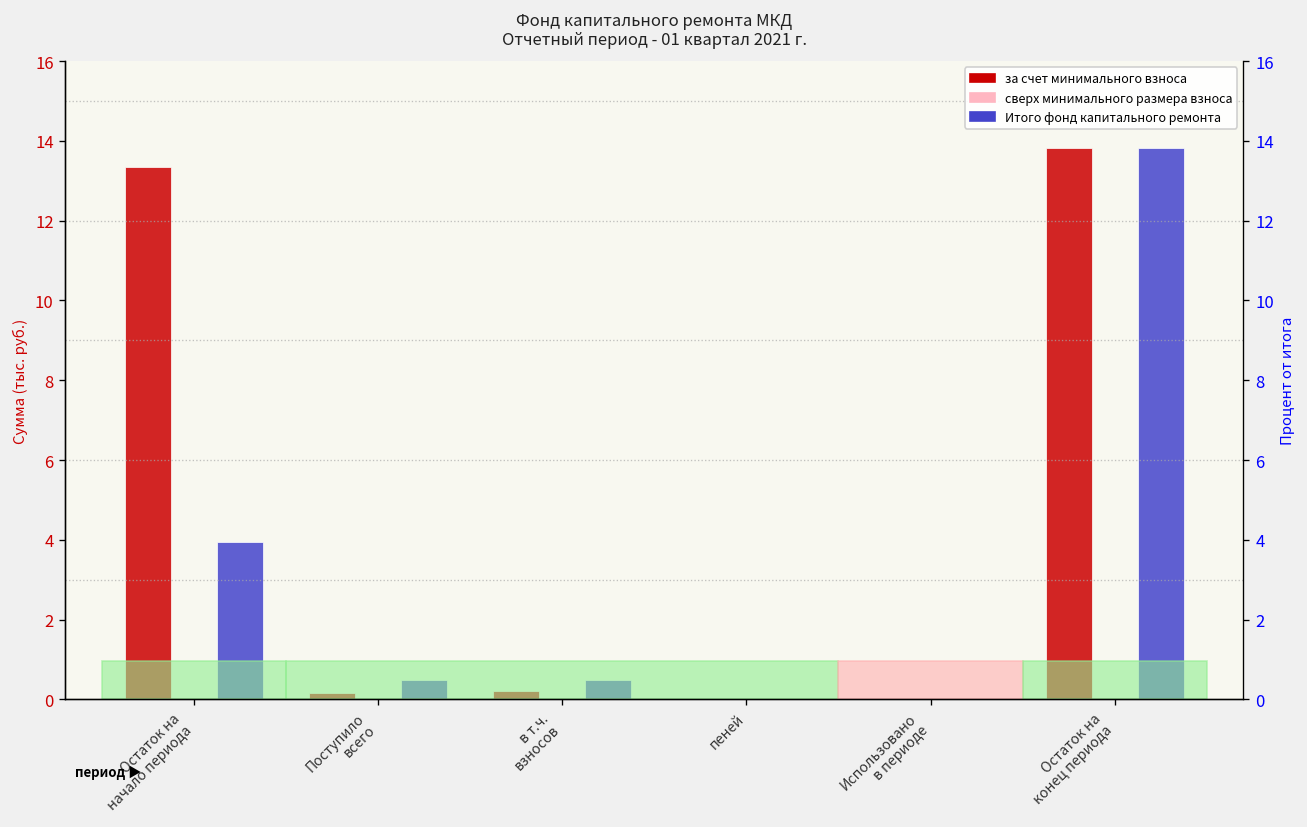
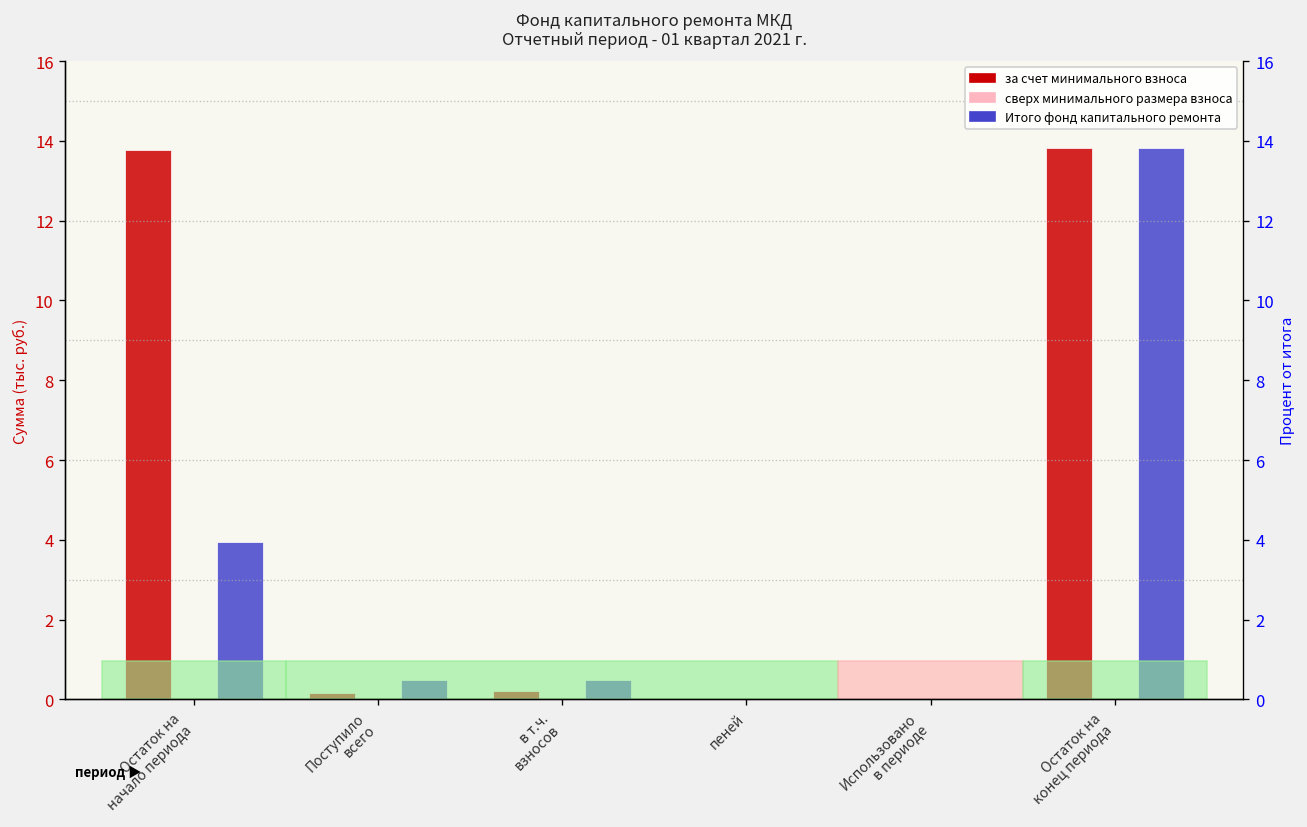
за счет минимального взноса, Остаток на начало периода: 13.3 -> 13.8
